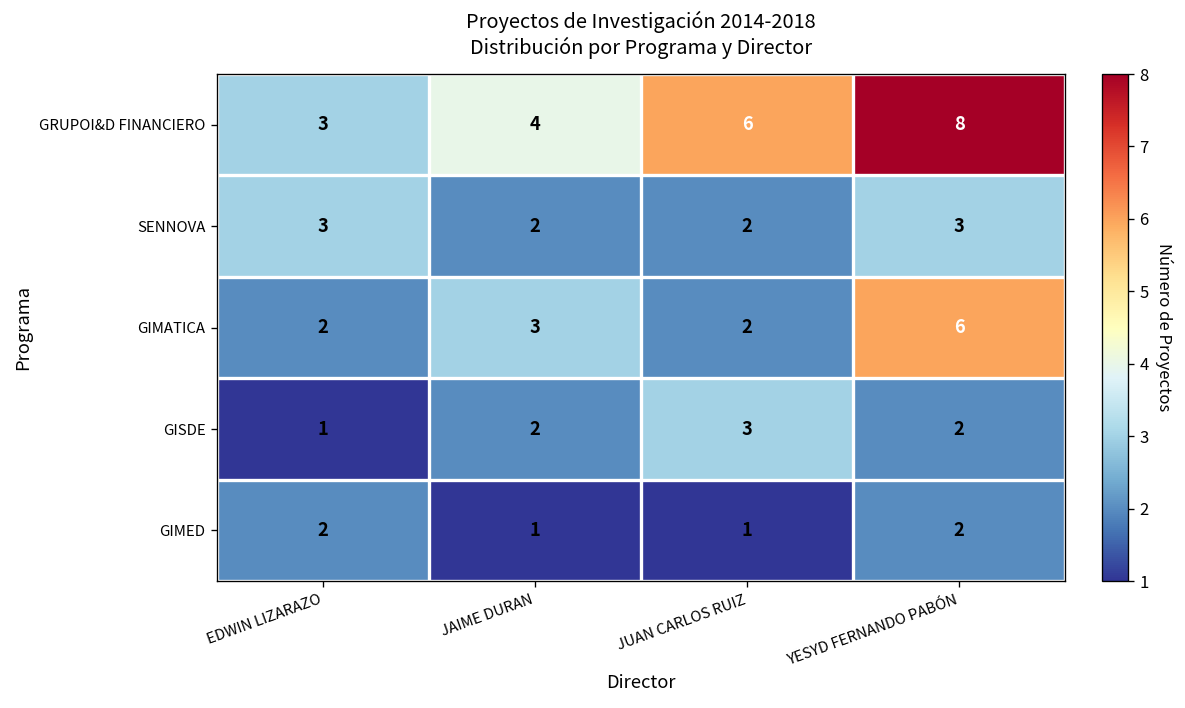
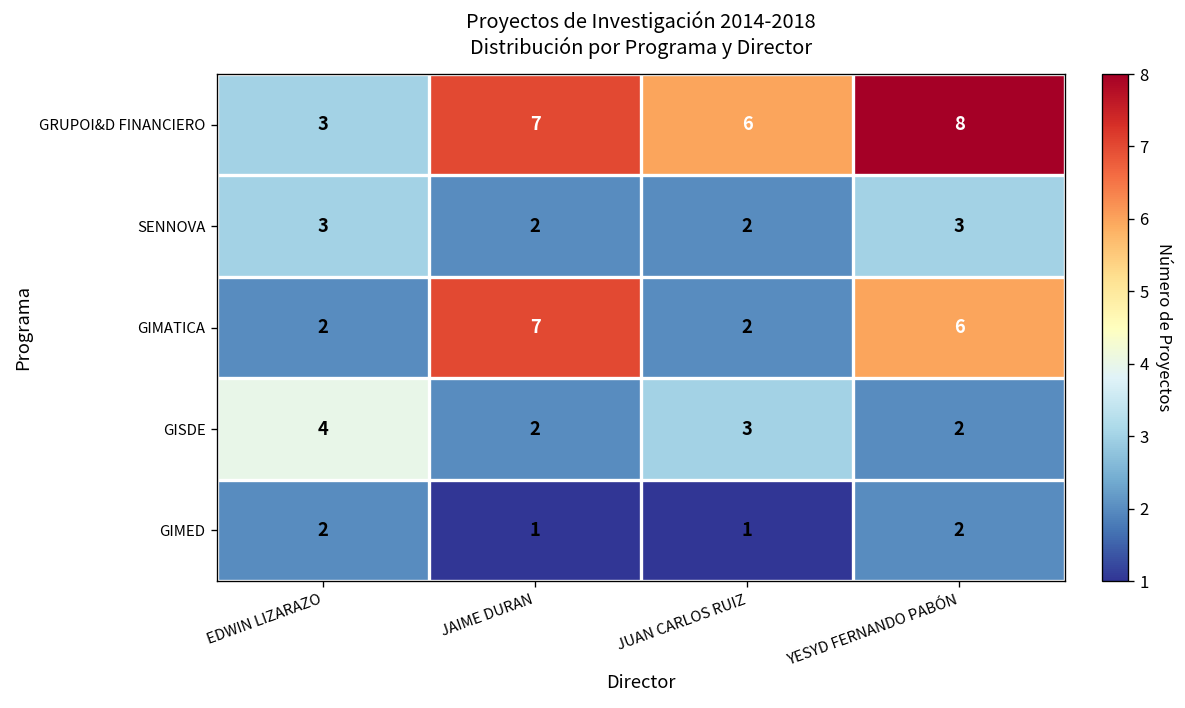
GRUPOI&D FINANCIERO, JAIME DURAN: 4 -> 7
GIMATICA, JAIME DURAN: 3 -> 7
GISDE, EDWIN LIZARAZO: 1 -> 4
